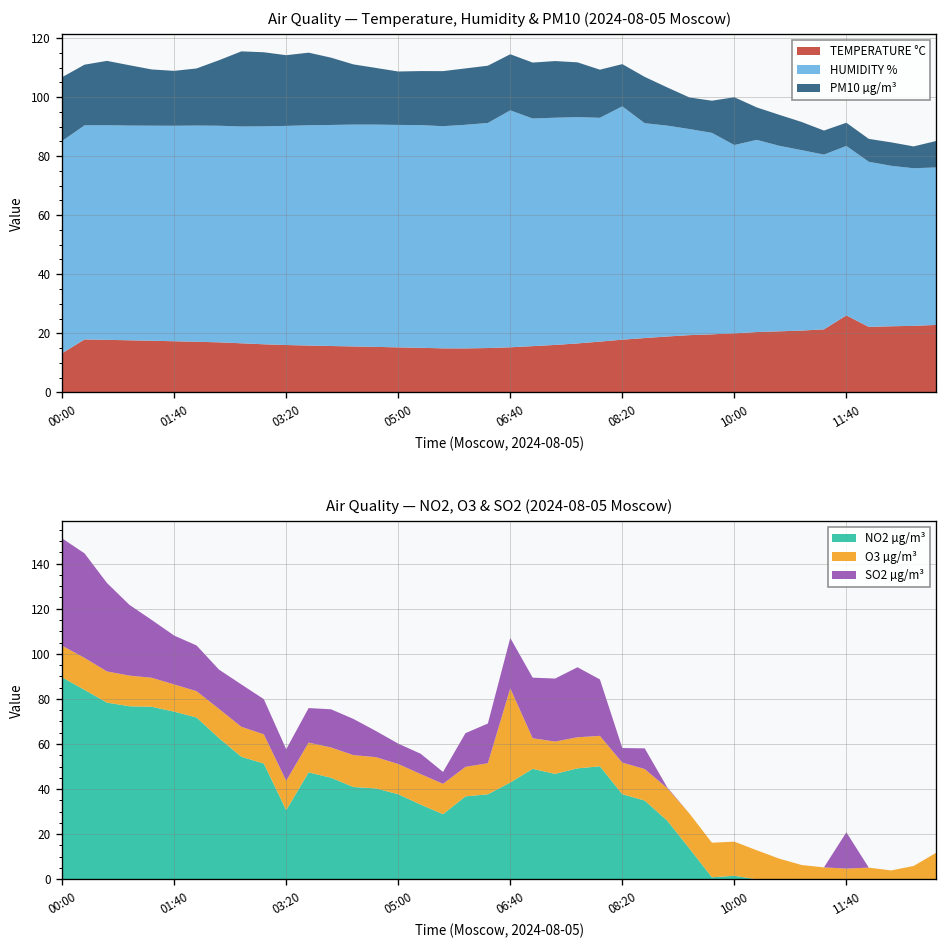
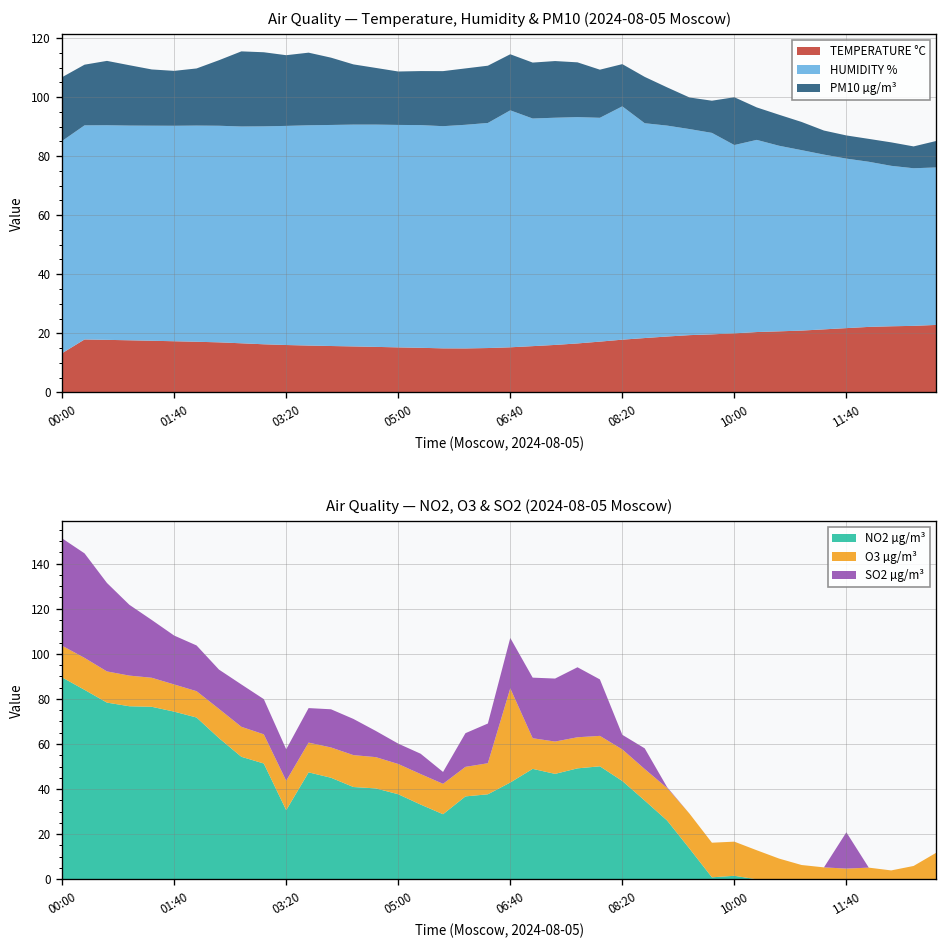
Air Quality — Temperature, Humidity & PM10 (2024-08-05 Moscow), TEMPERATURE °C, 11:40: 26 -> 22
Air Quality — NO2, O3 & SO2 (2024-08-05 Moscow), NO2 µg/m³, 08:20: 38 -> 44
